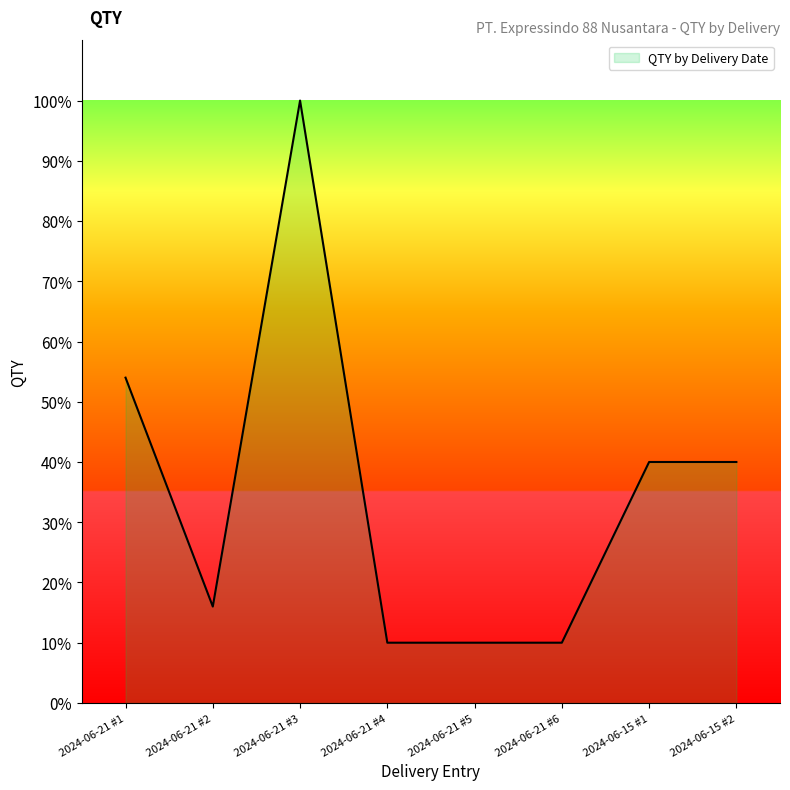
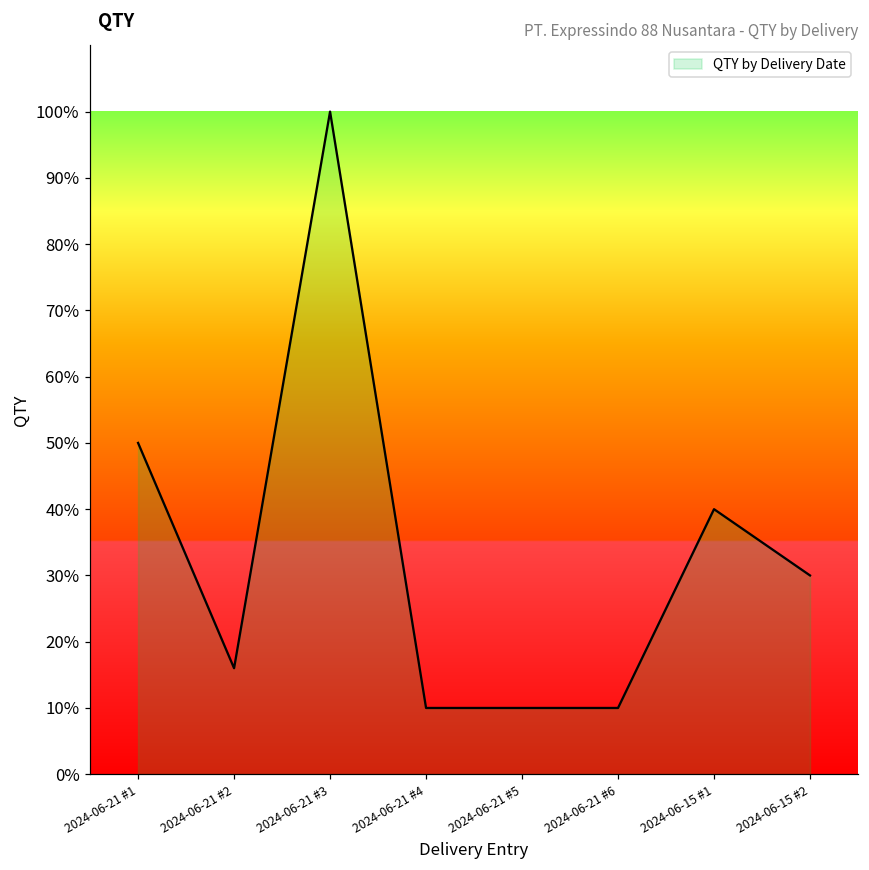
2024-06-21 #1: 54% -> 50%
2024-06-15 #2: 40% -> 30%
